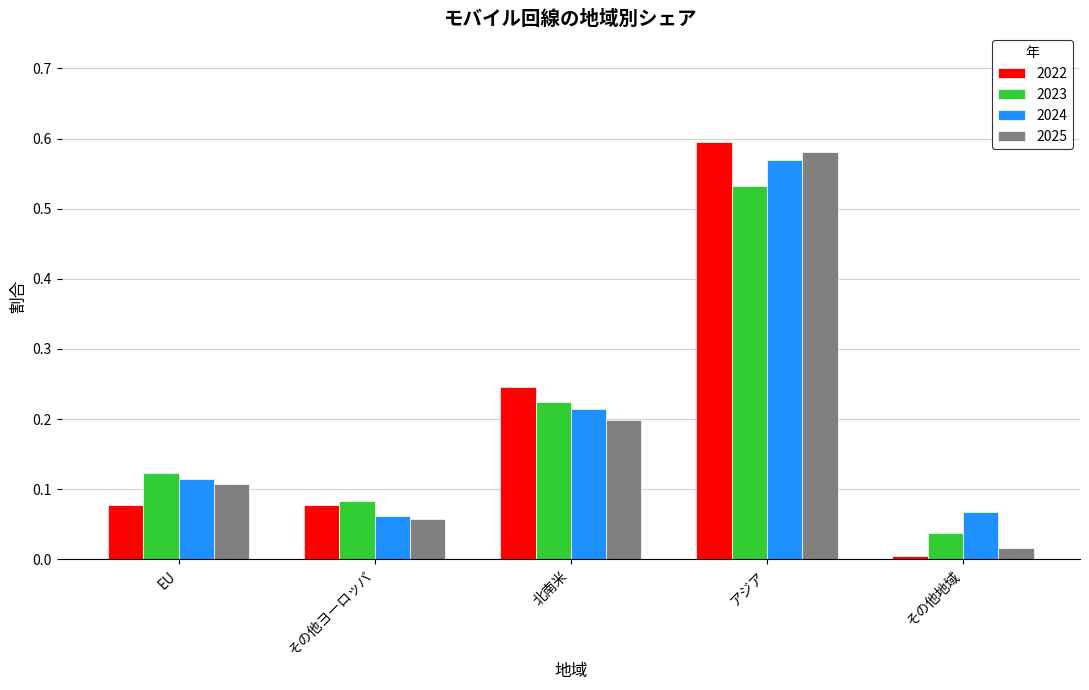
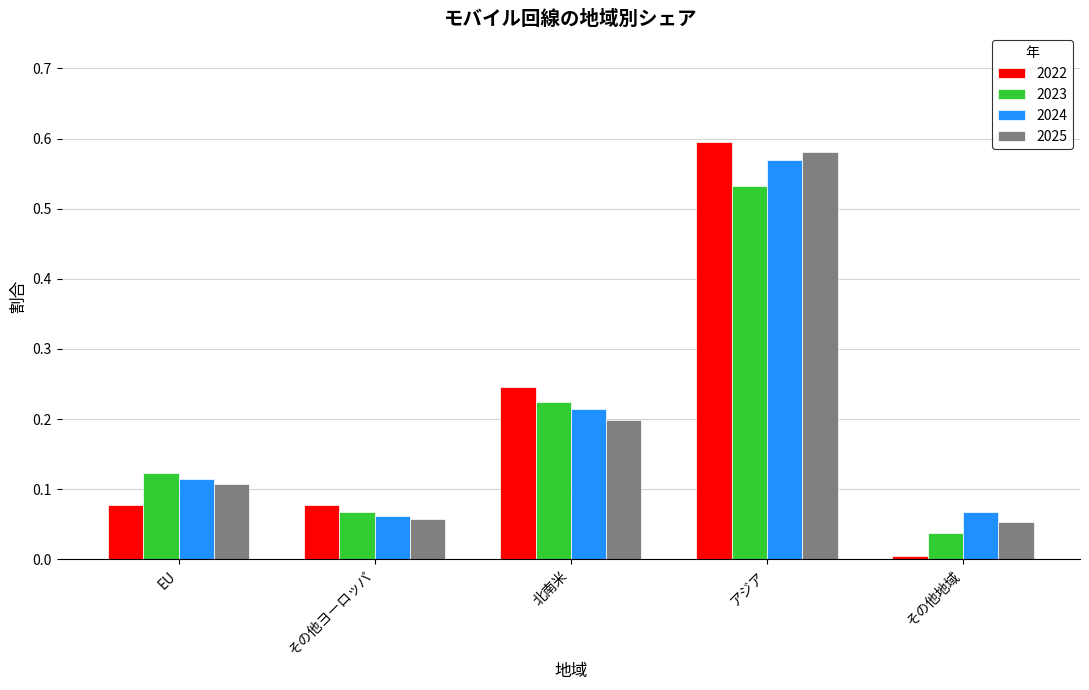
2023, その他ヨーロッパ: 0.08 -> 0.07
2025, その他地域: 0.02 -> 0.05
